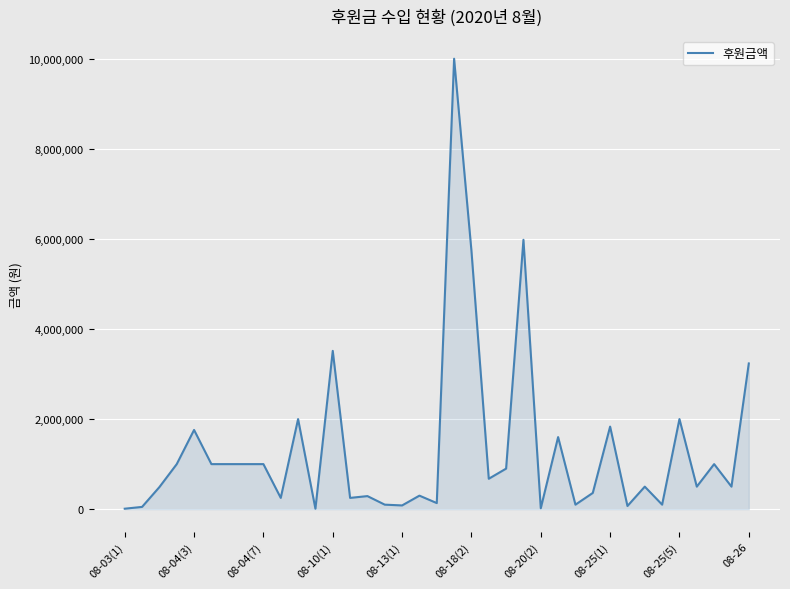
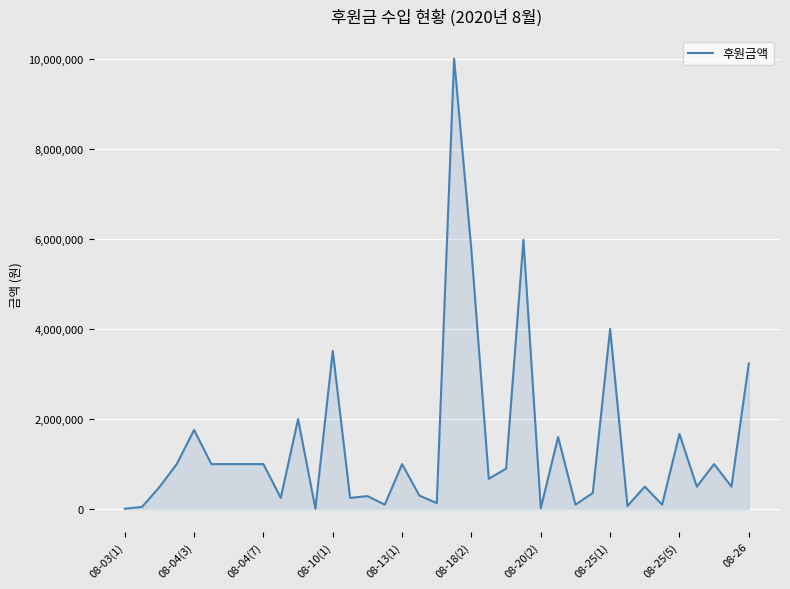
08-13(1): 100,000 -> 1,000,000
08-25(1): 1,800,000 -> 4,000,000
08-25(5): 2,000,000 -> 1,700,000
